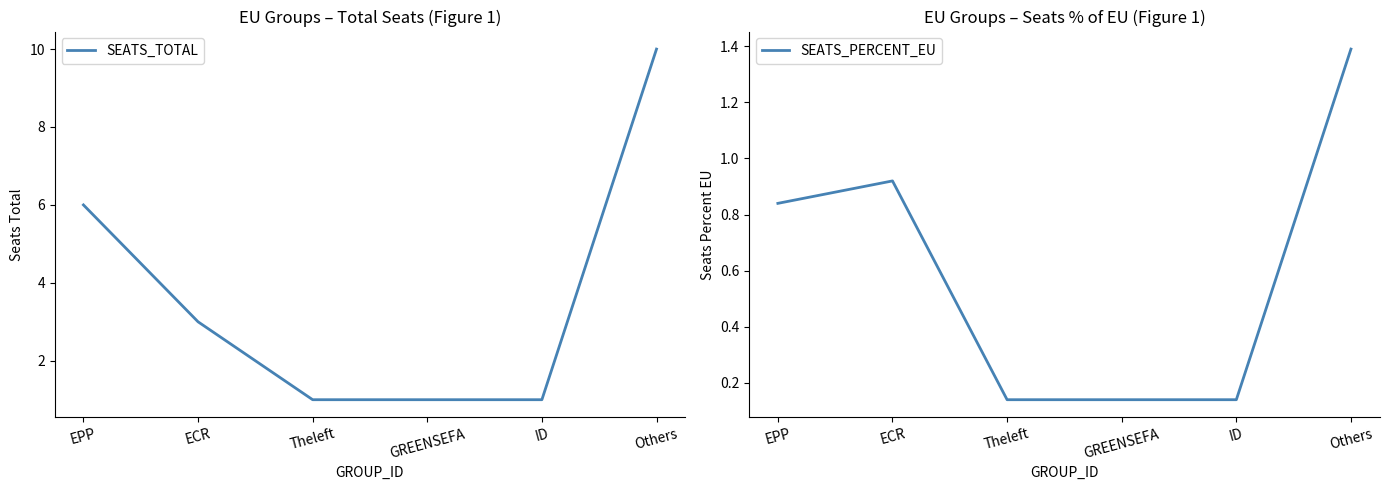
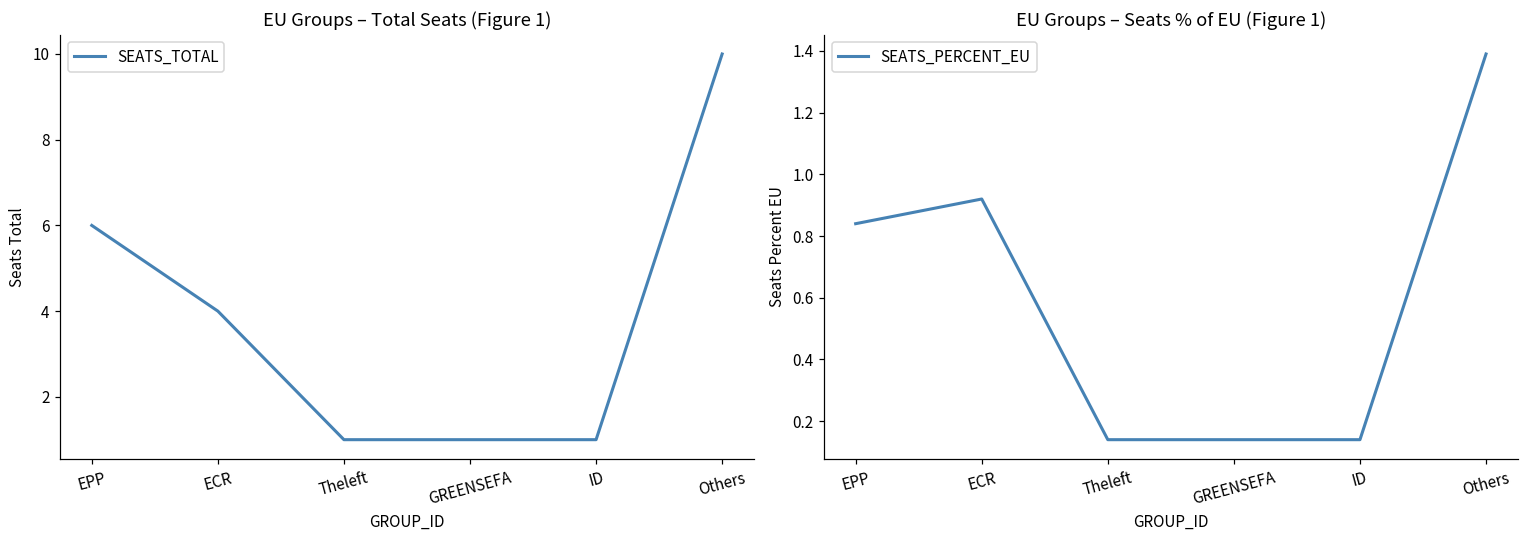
EU Groups – Total Seats (Figure 1), ECR: 3 -> 4
